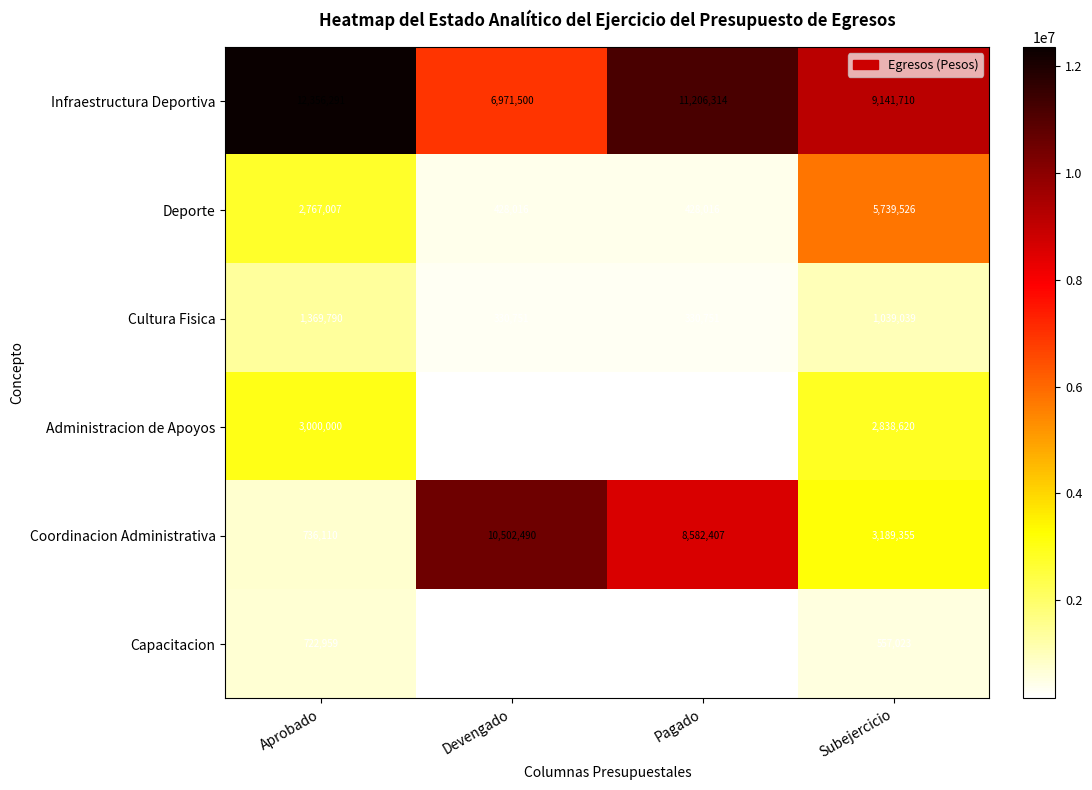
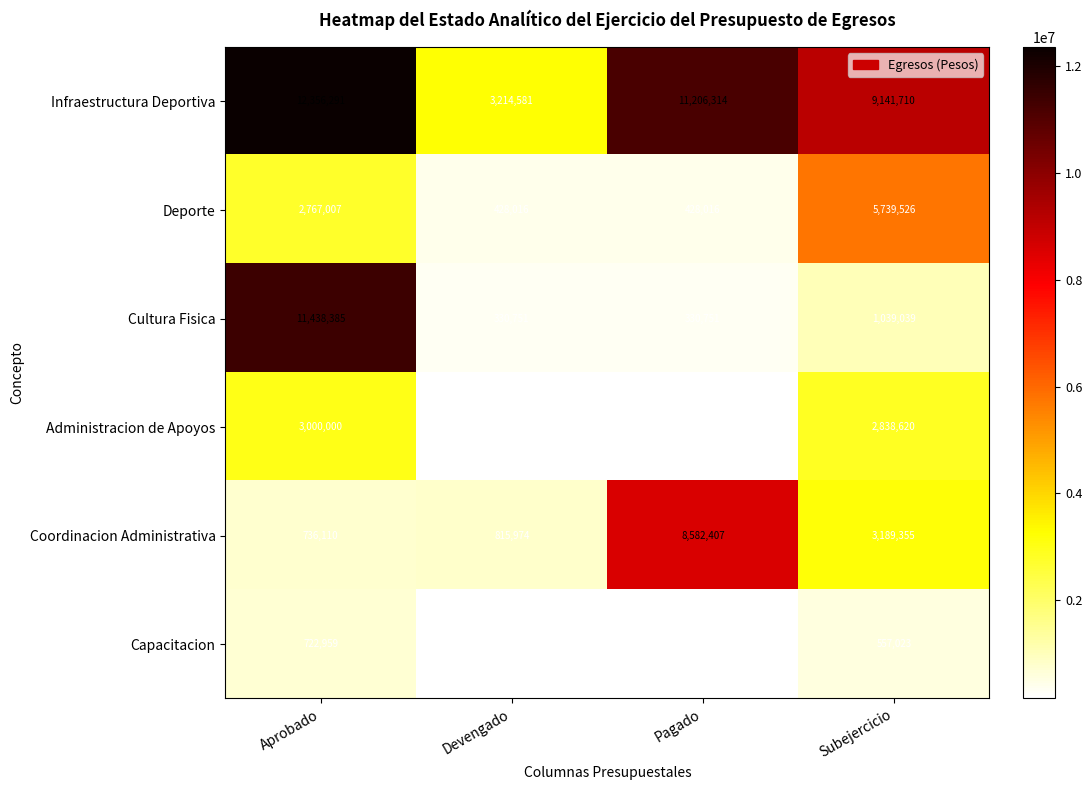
Infraestructura Deportiva, Devengado: 6,971,500 -> 3,214,581
Cultura Fisica, Aprobado: 1,369,790 -> 11,438,385
Coordinacion Administrativa, Devengado: 10,502,490 -> 815,974
